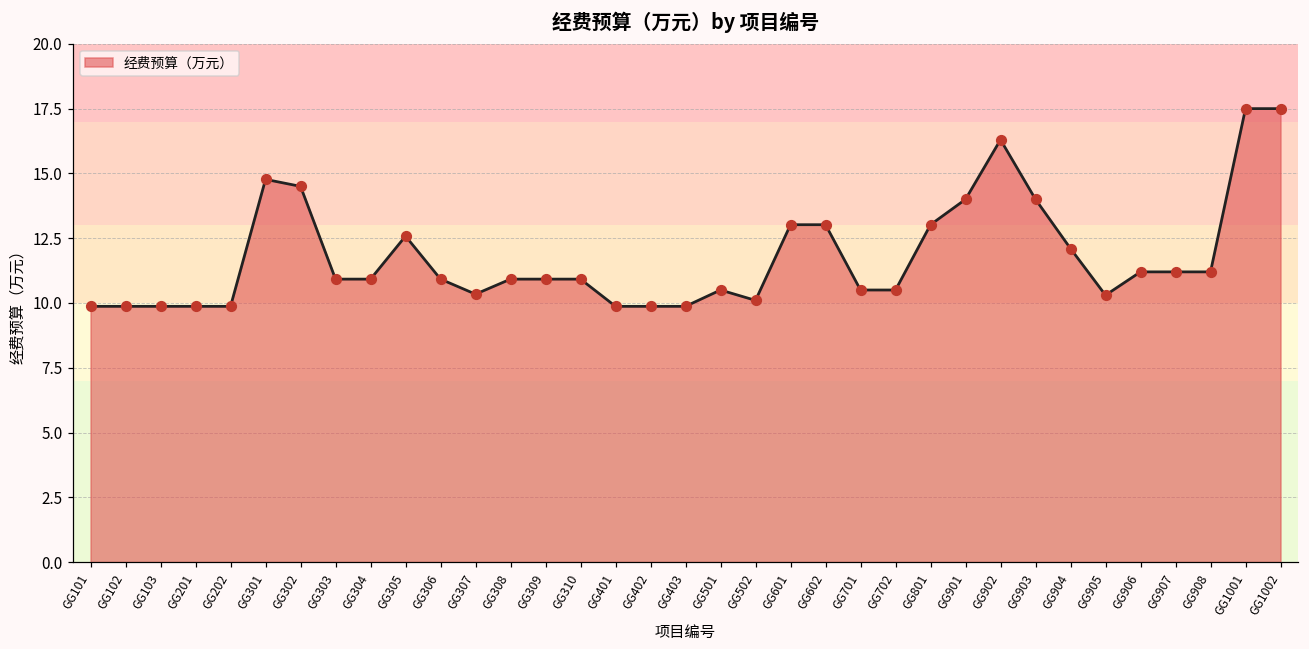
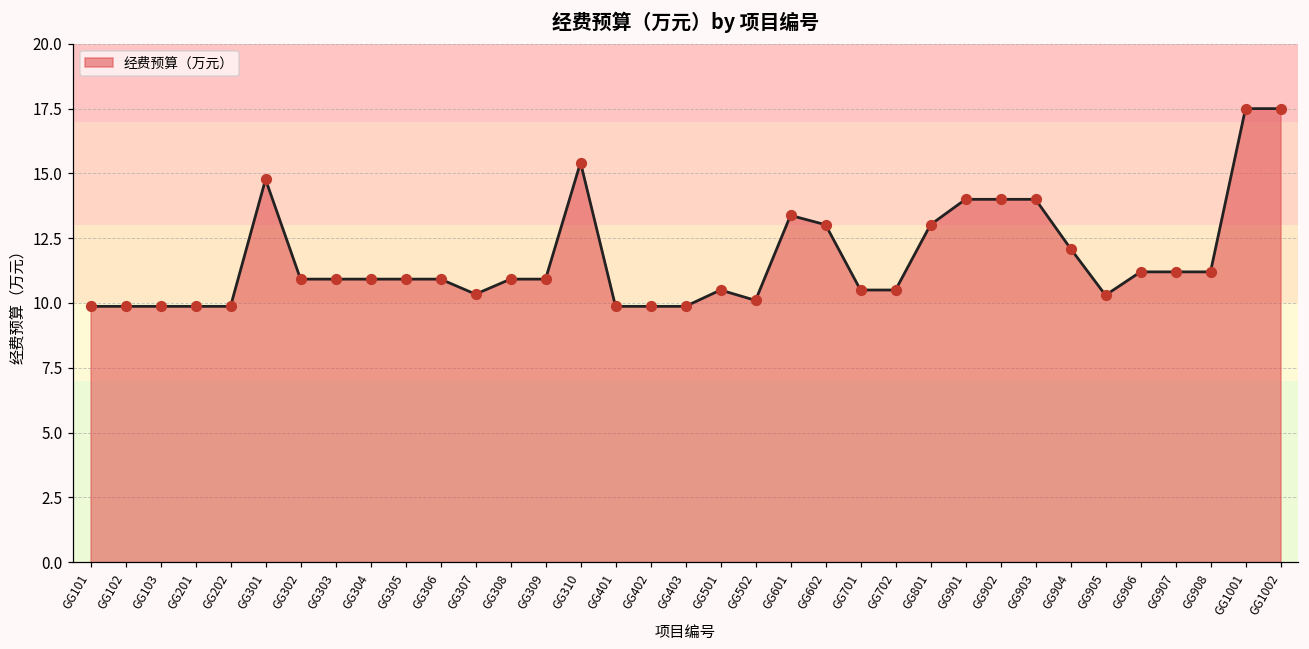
GG302: 14.5 -> 10.9
GG305: 12.6 -> 10.9
GG310: 10.9 -> 15.4
GG601: 13.0 -> 13.4
GG902: 16.3 -> 14.0
